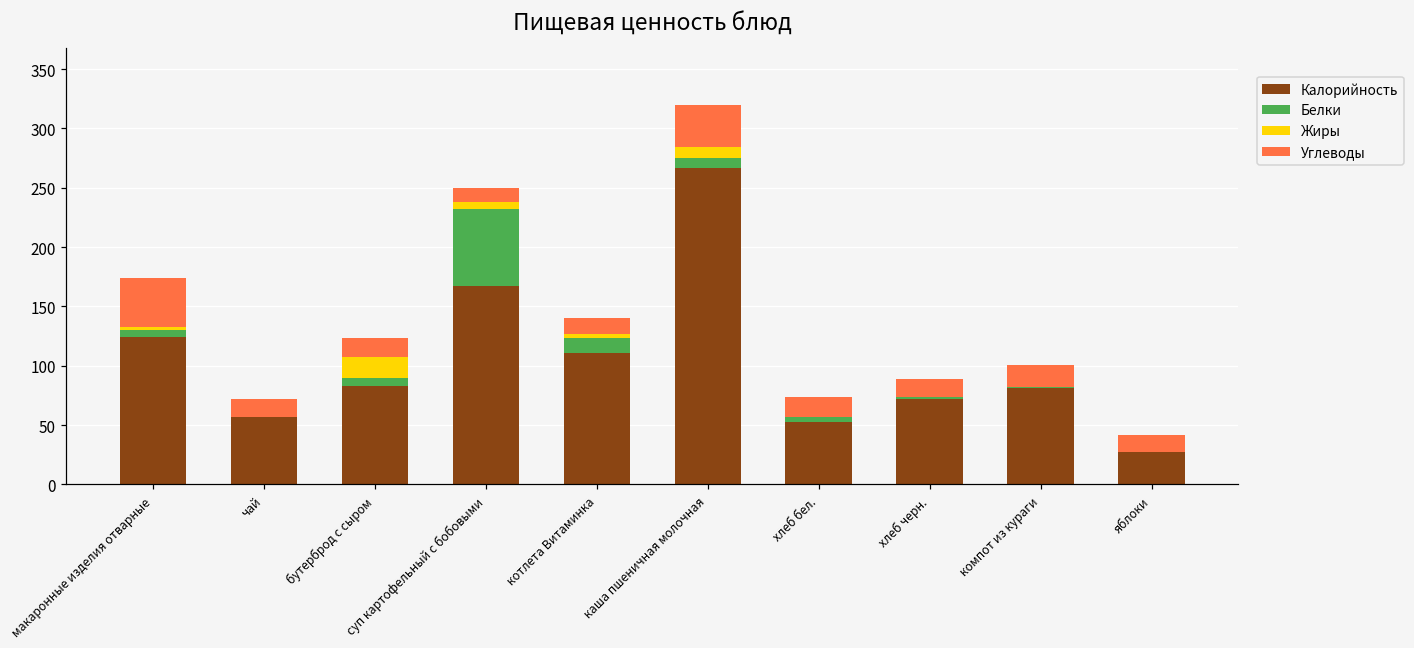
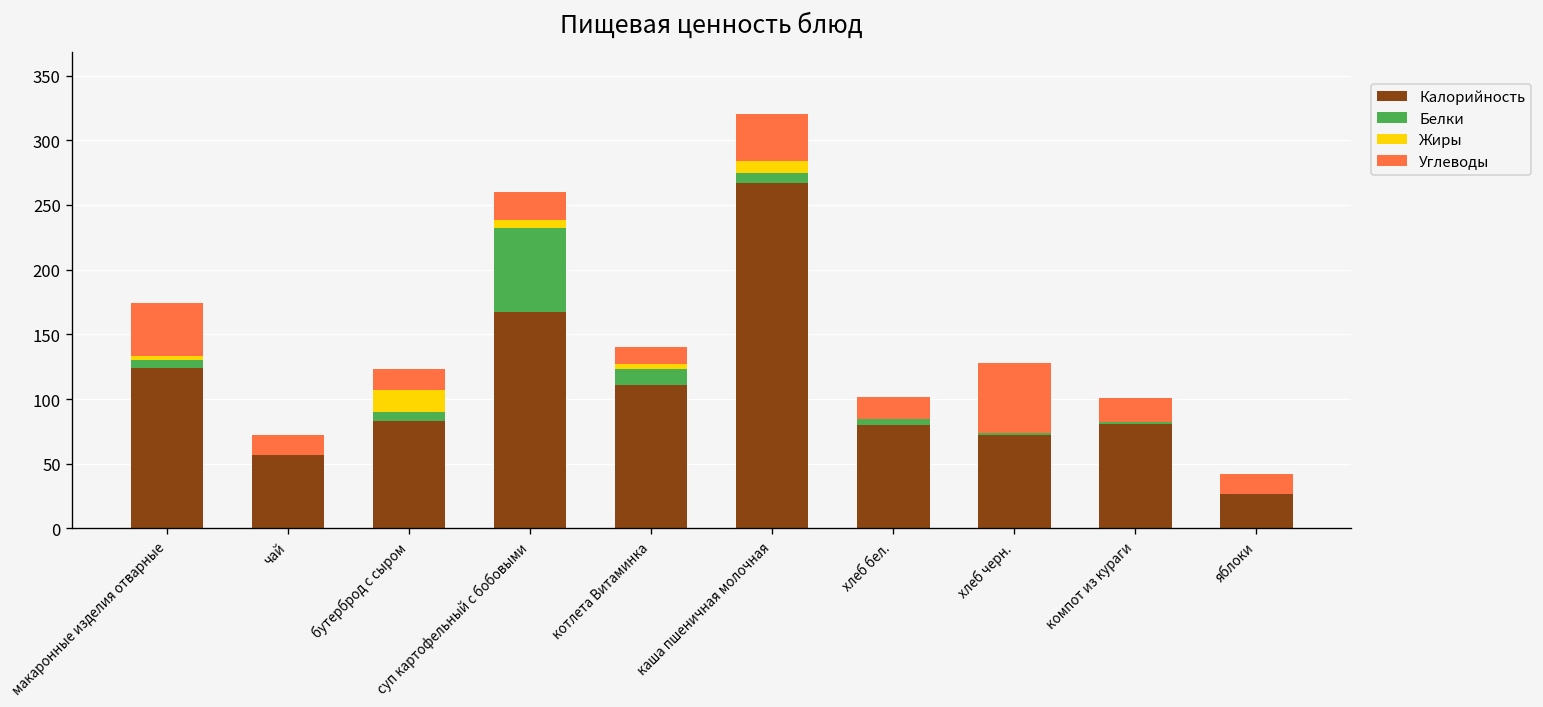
Углеводы, суп картофельный с бобовыми: 12 -> 22
Калорийность, хлеб бел.: 52 -> 80
Углеводы, хлеб черн.: 15 -> 54
